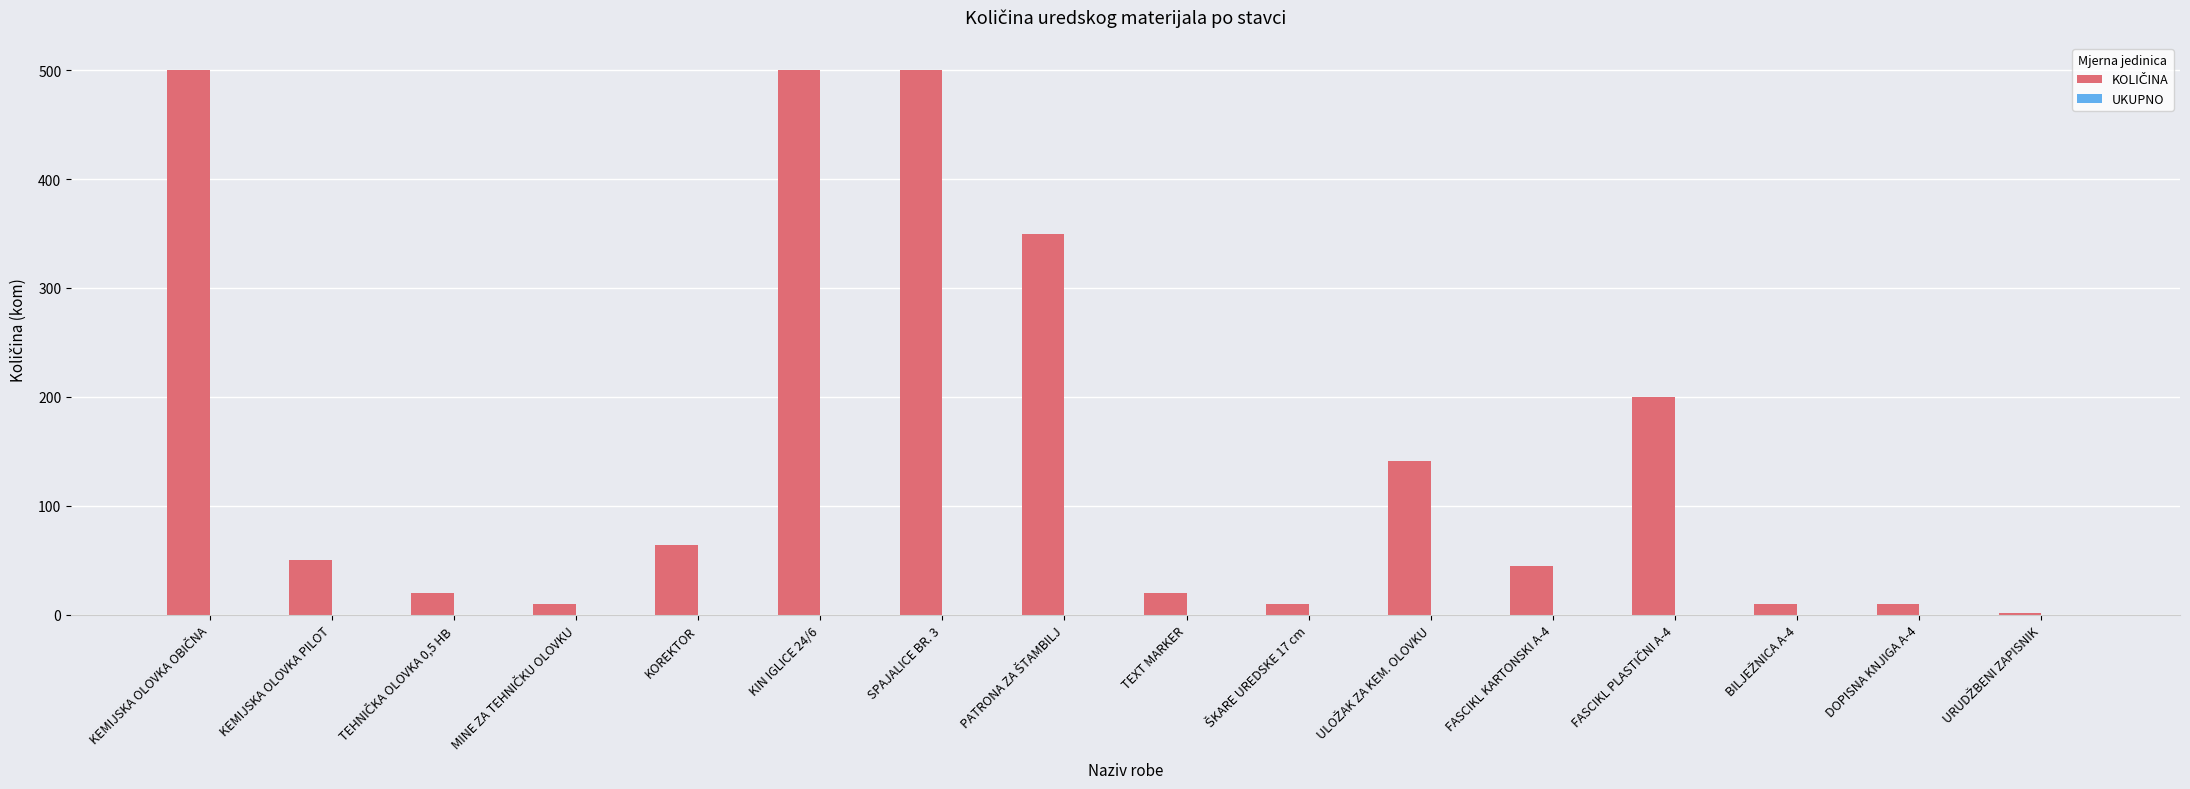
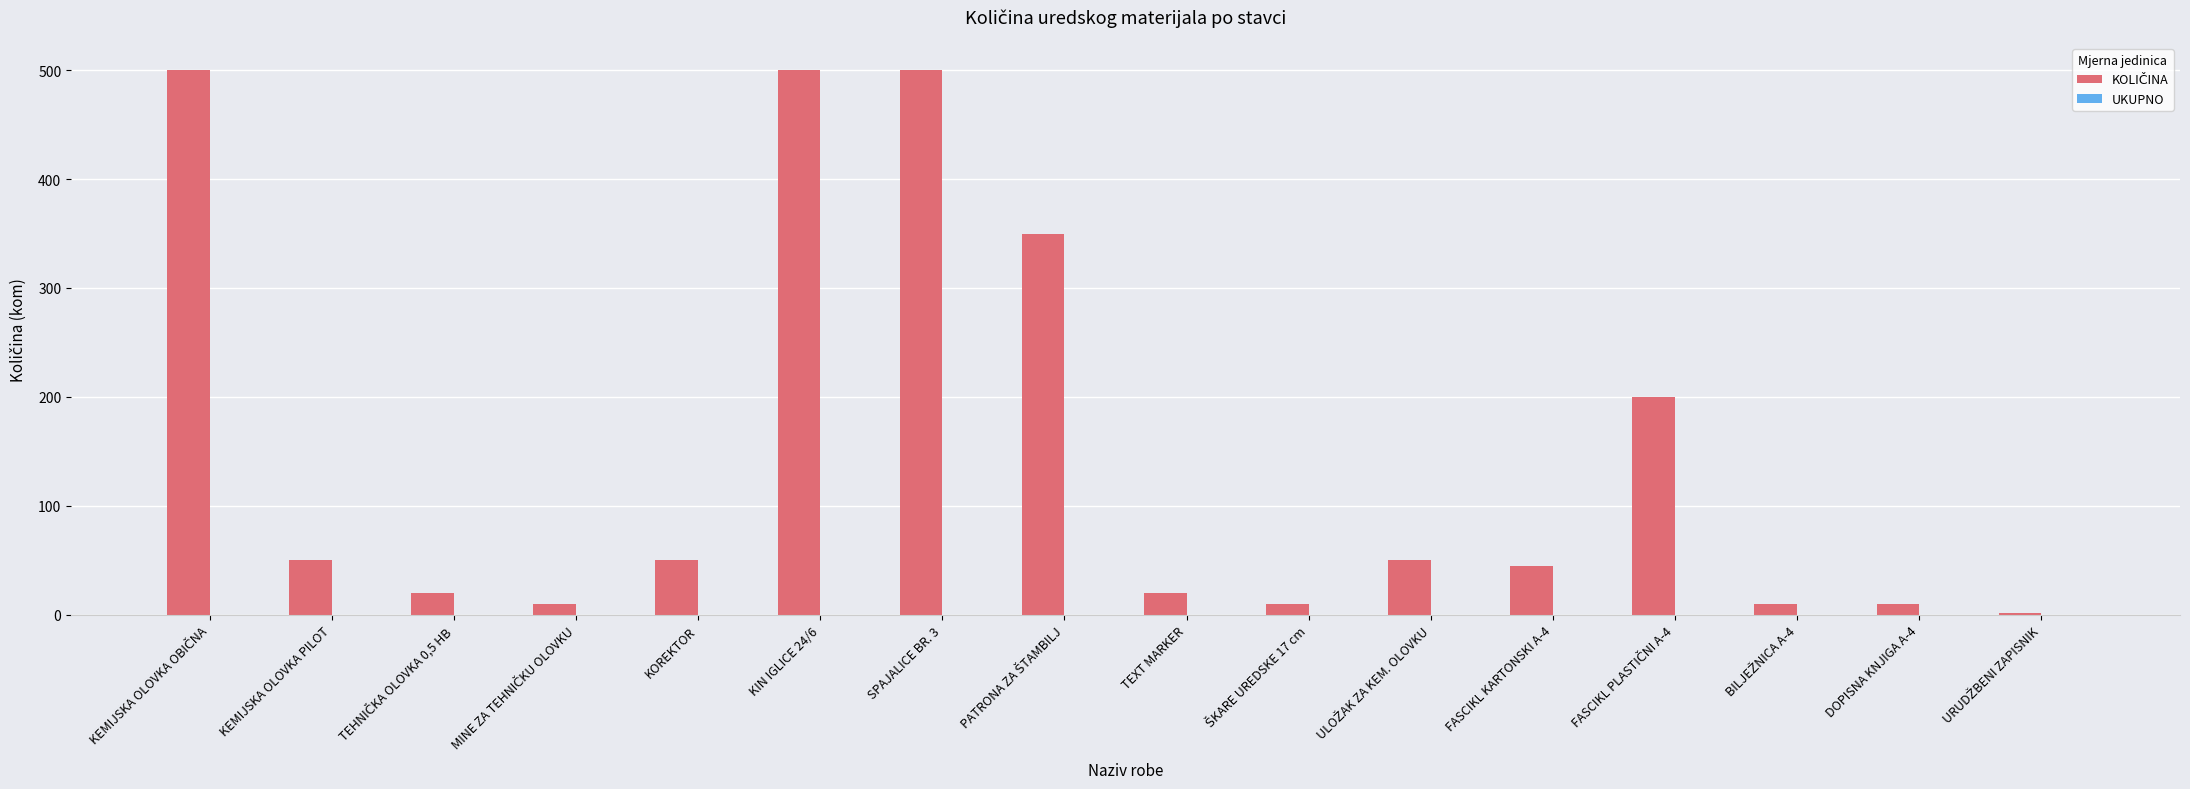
KOLIČINA, KOREKTOR: 64 -> 50
KOLIČINA, ULOŽAK ZA KEM. OLOVKU: 141 -> 50
